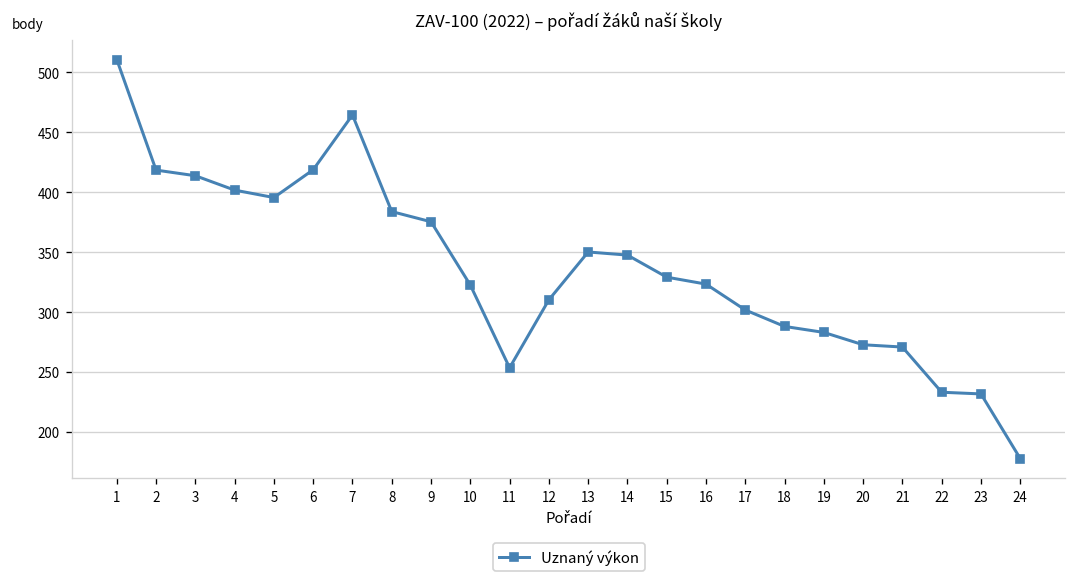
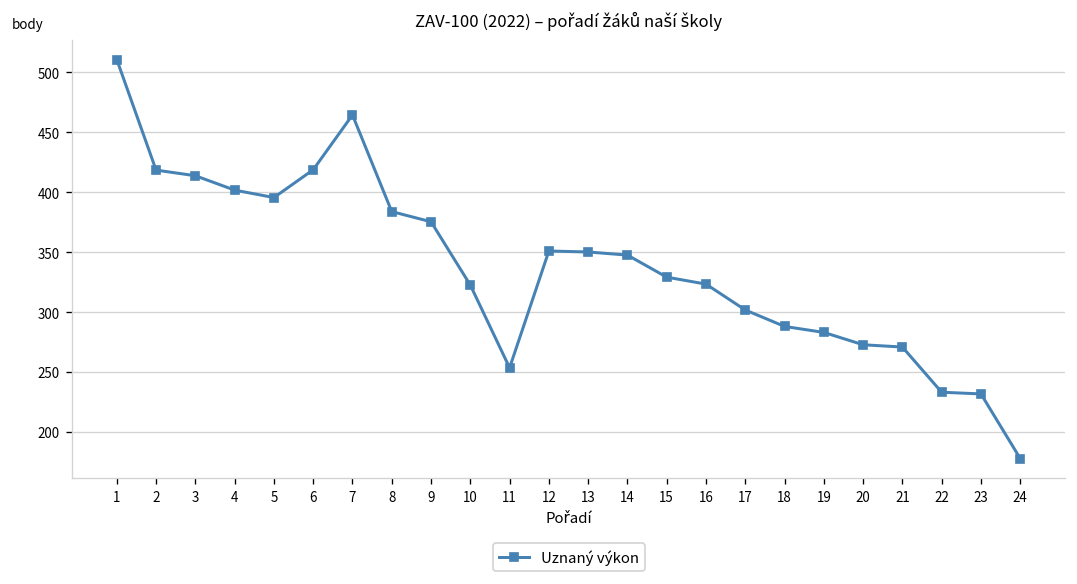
12: 310 -> 350
